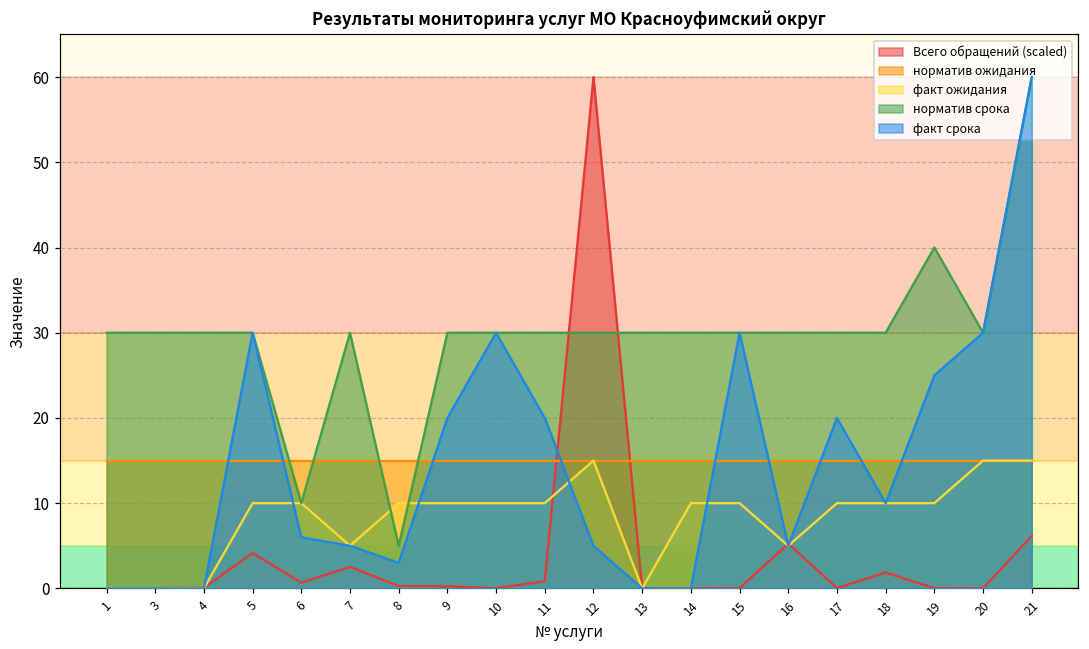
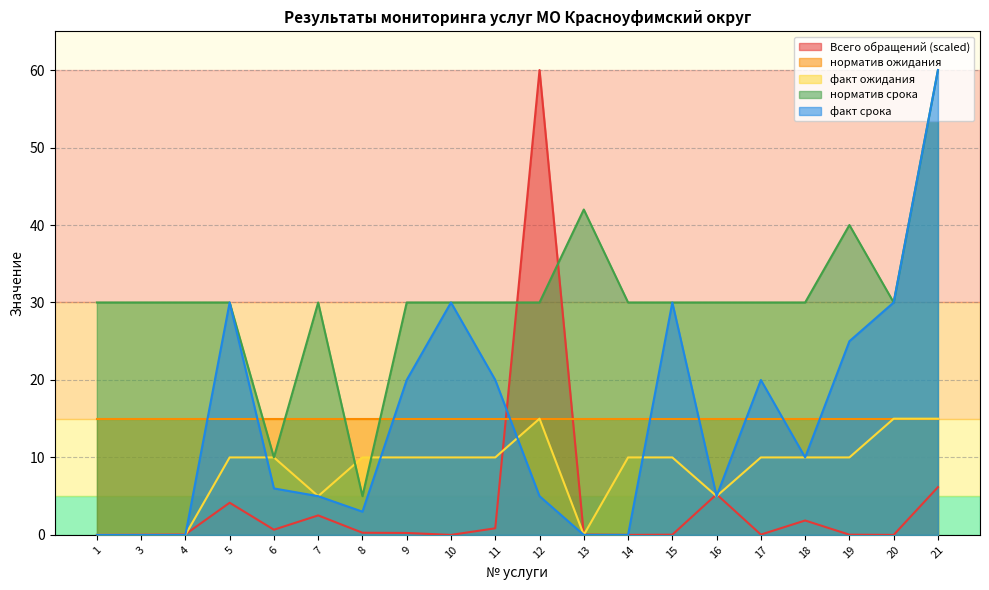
норматив срока, 13: 30 -> 42
